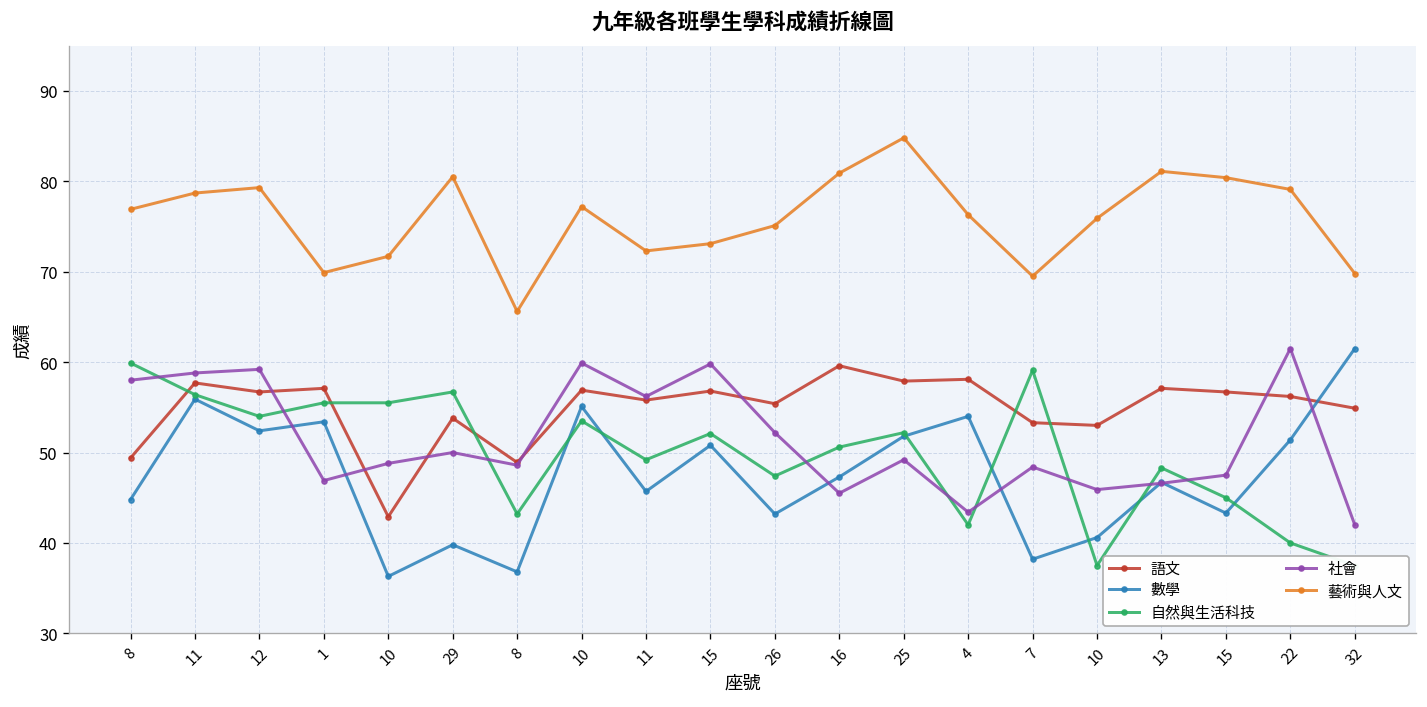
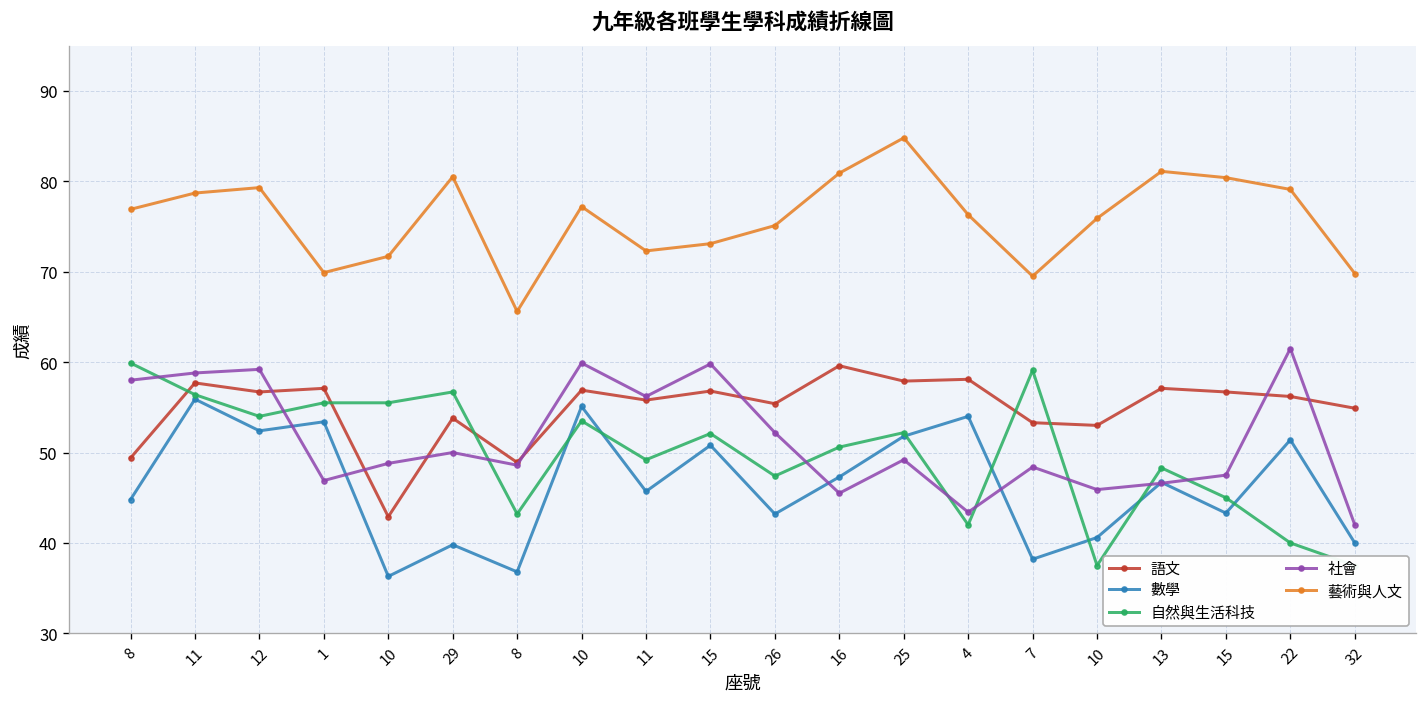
數學, 32: 62 -> 40
